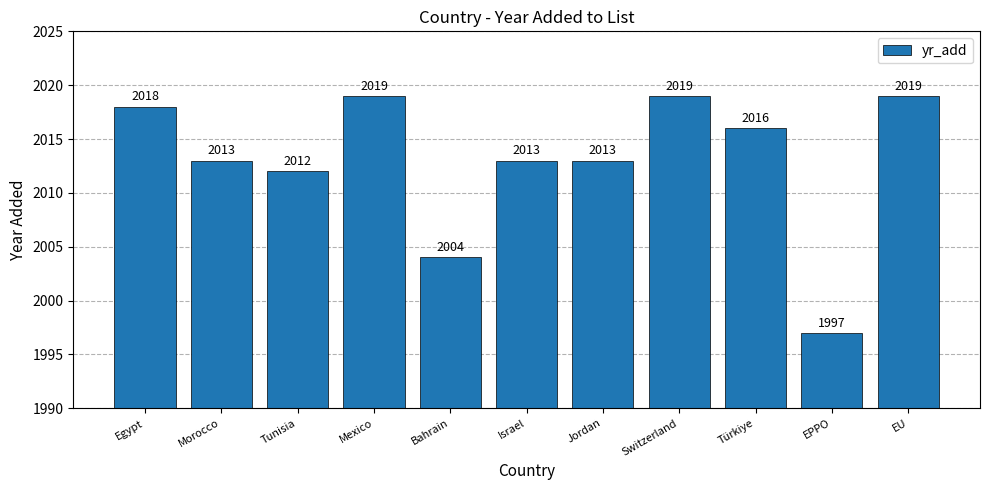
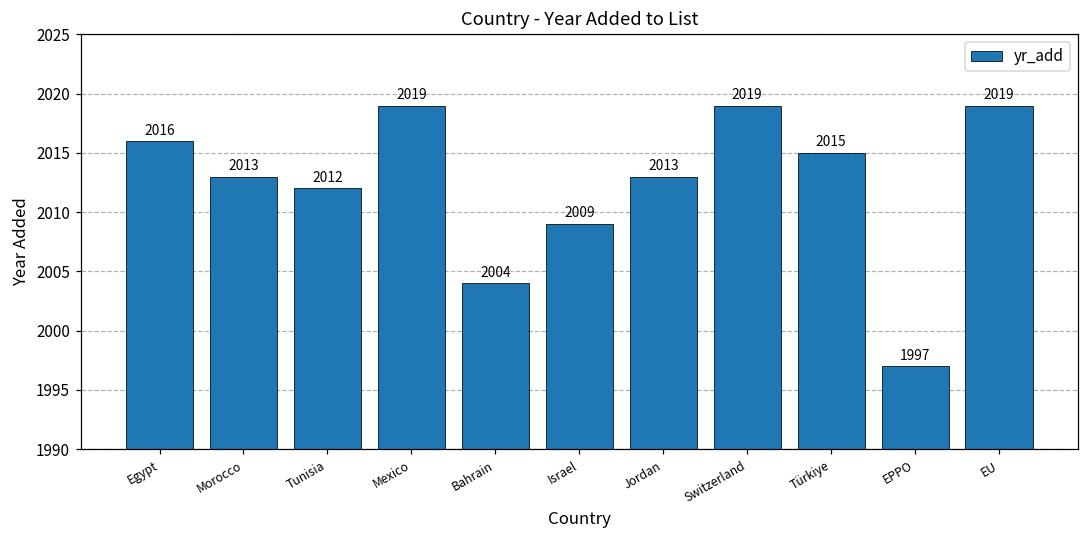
Egypt: 2018 -> 2016
Israel: 2013 -> 2009
Türkiye: 2016 -> 2015
